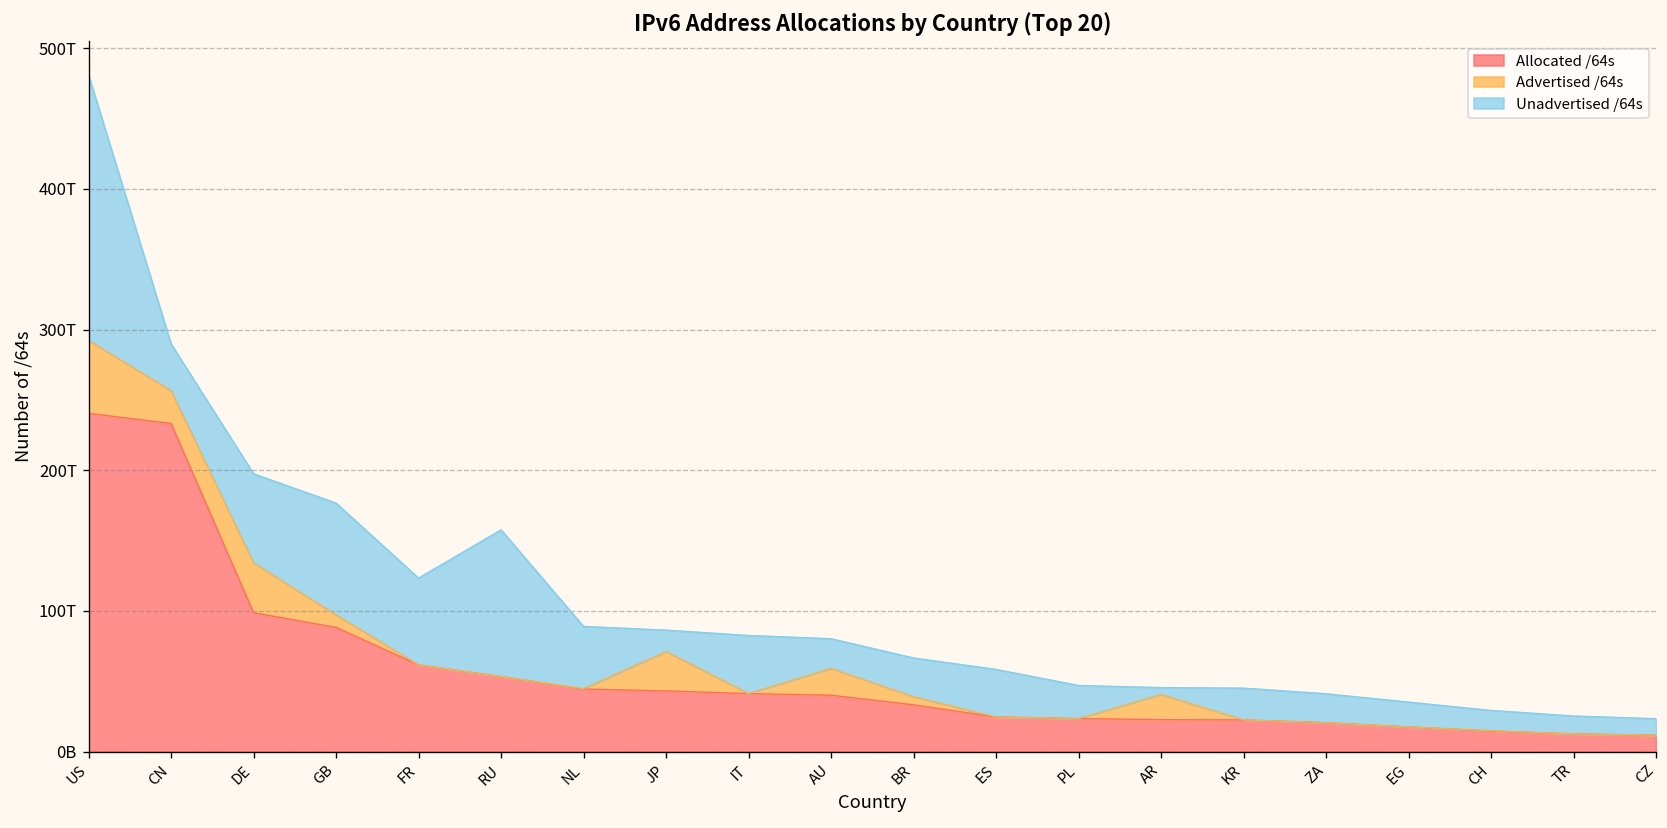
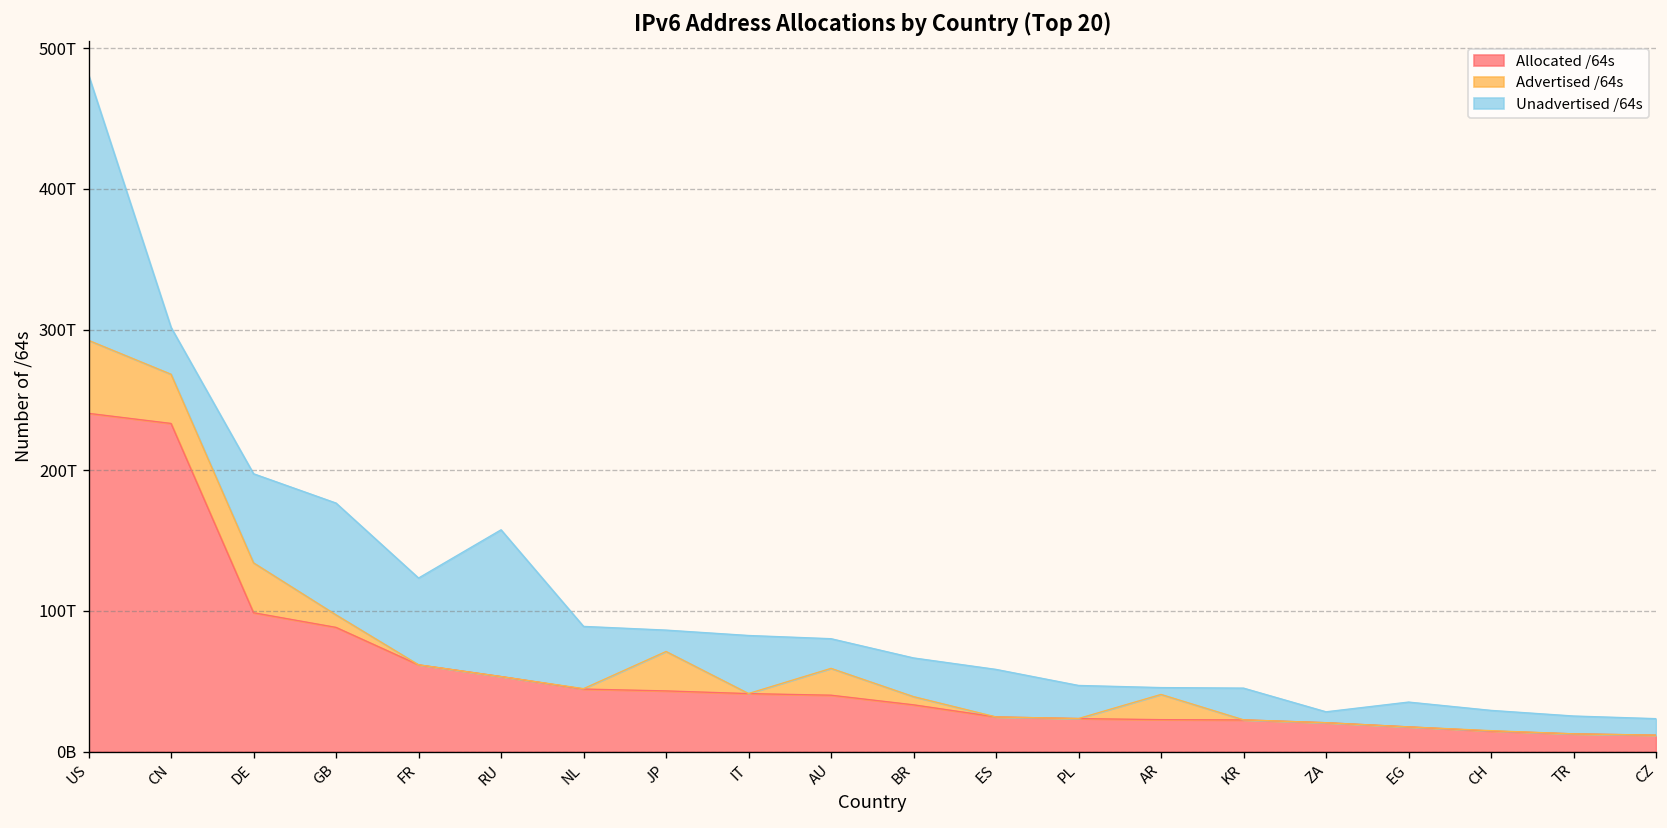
Advertised /64s, CN: 23T -> 35T
Unadvertised /64s, ZA: 21T -> 8T
